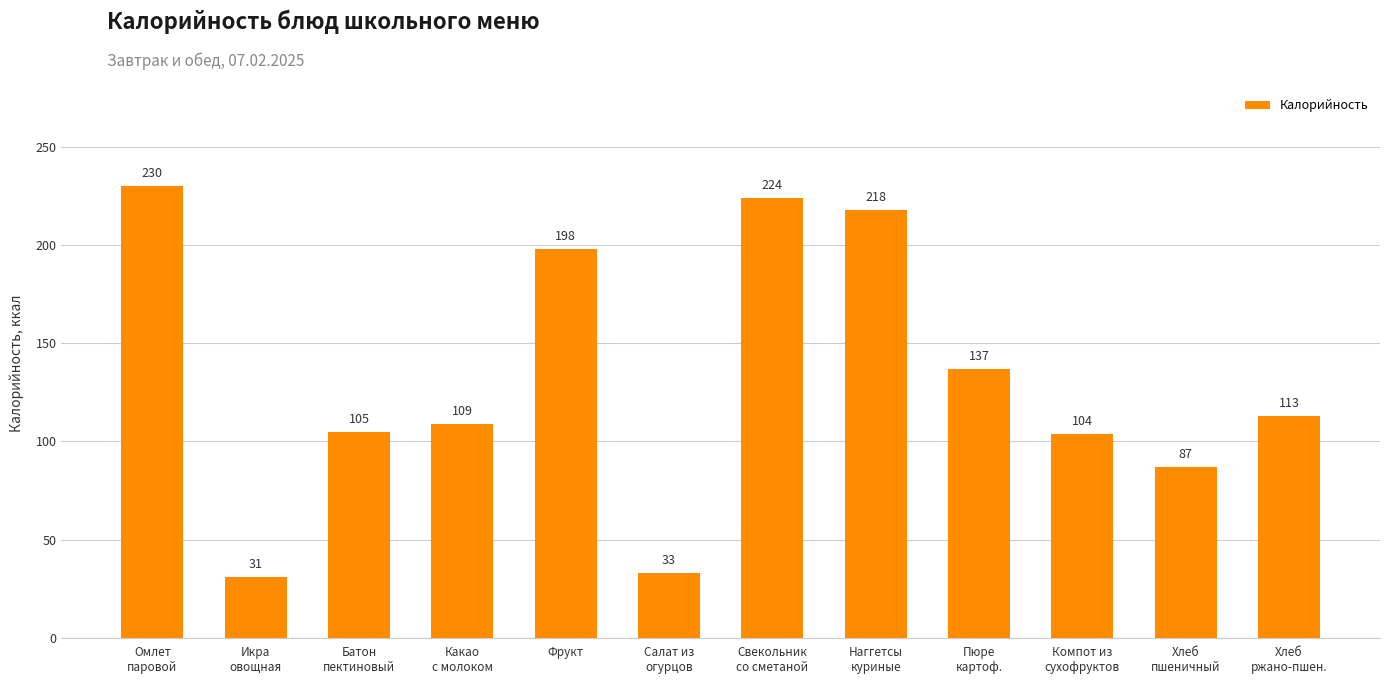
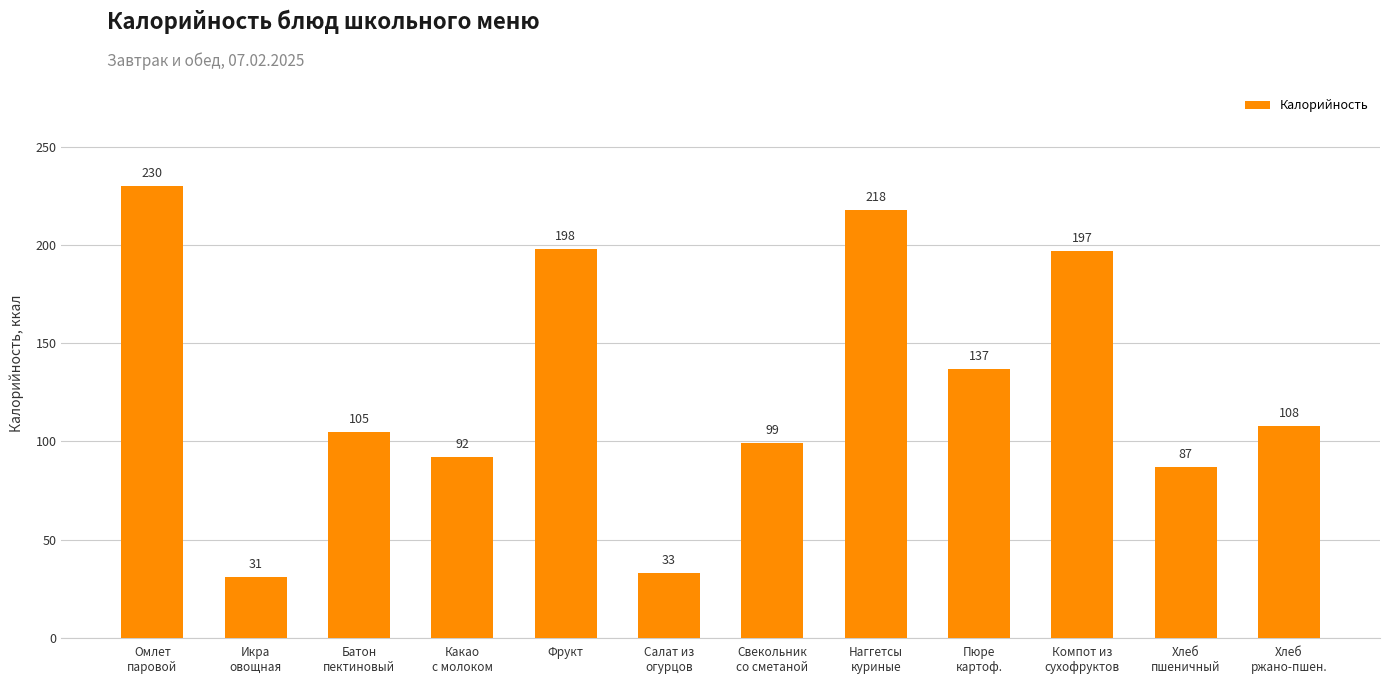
Какао с молоком: 109 -> 92
Свекольник со сметаной: 224 -> 99
Компот из сухофруктов: 104 -> 197
Хлеб ржано-пшен.: 113 -> 108
